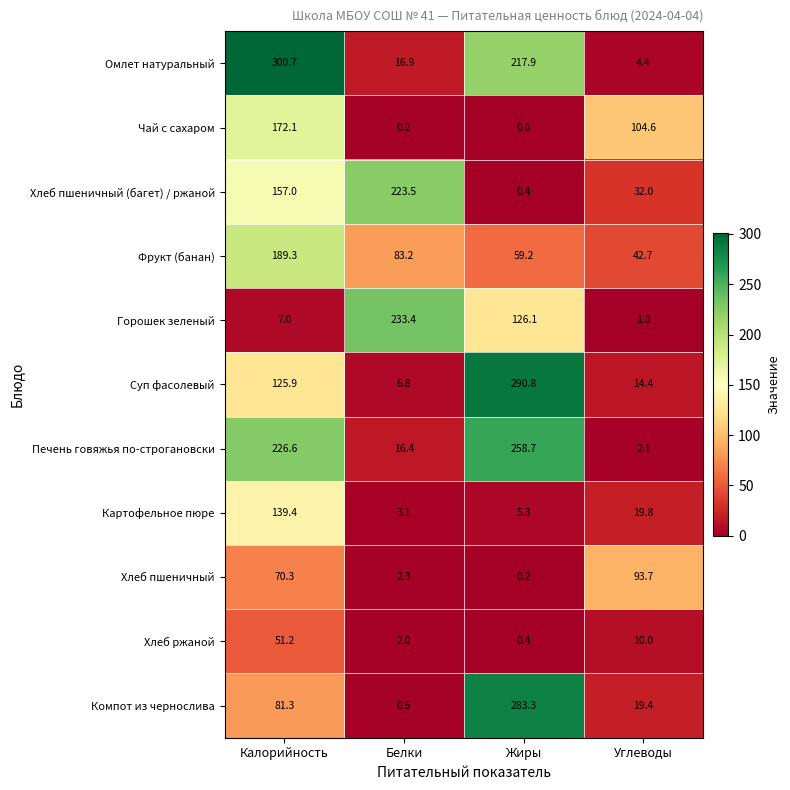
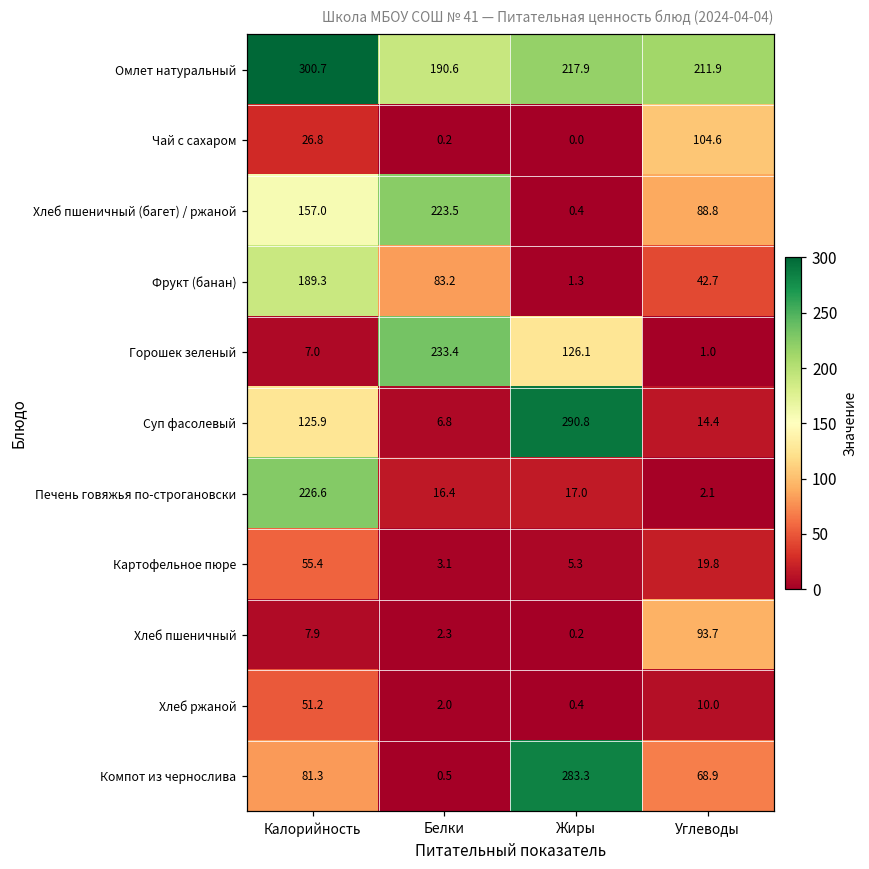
Омлет натуральный, Белки: 16.9 -> 190.6
Омлет натуральный, Углеводы: 4.4 -> 211.9
Чай с сахаром, Калорийность: 172.1 -> 26.8
Хлеб пшеничный (багет) / ржаной, Углеводы: 32.0 -> 88.8
Фрукт (банан), Жиры: 59.2 -> 1.3
Печень говяжья по-строгановски, Жиры: 258.7 -> 17.0
Картофельное пюре, Калорийность: 139.4 -> 55.4
Хлеб пшеничный, Калорийность: 70.3 -> 7.9
Компот из чернослива, Углеводы: 19.4 -> 68.9
